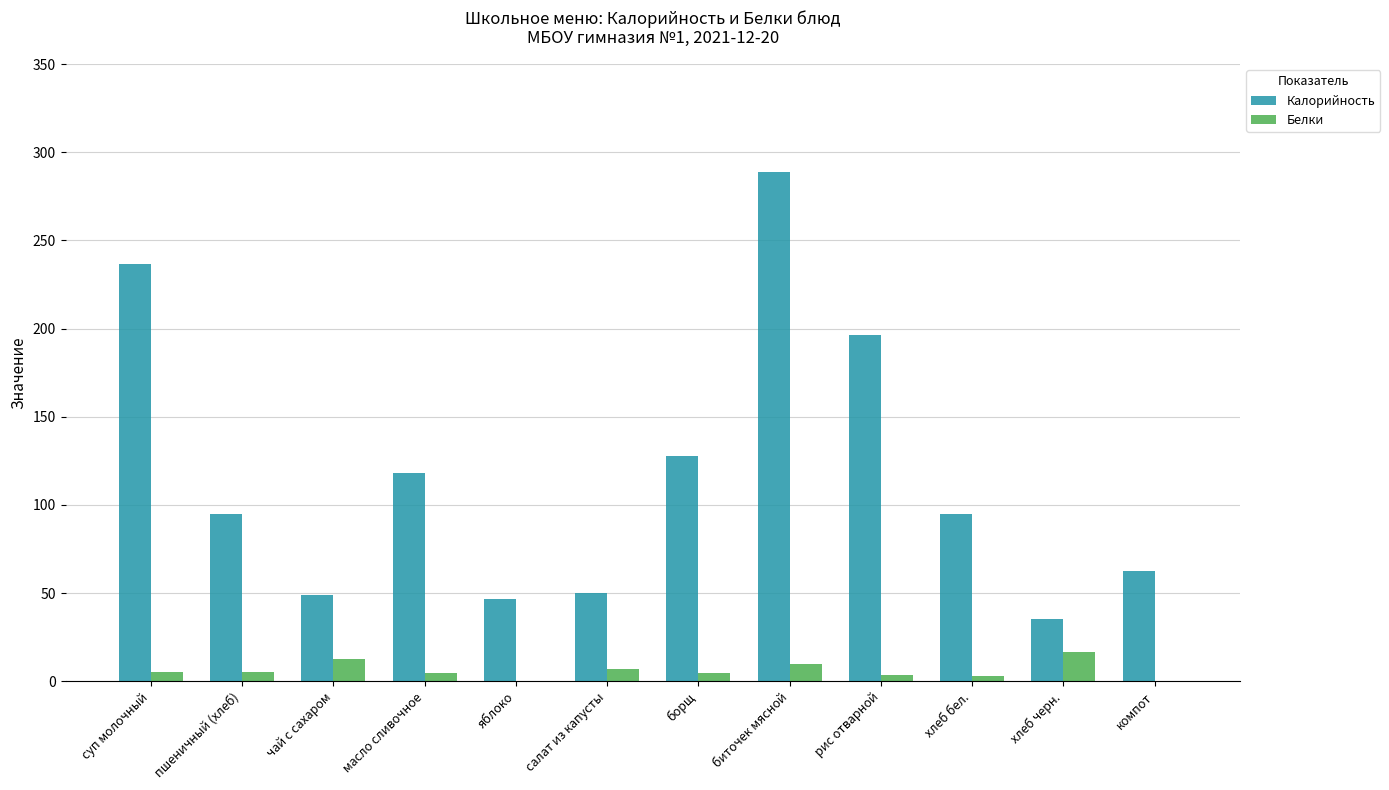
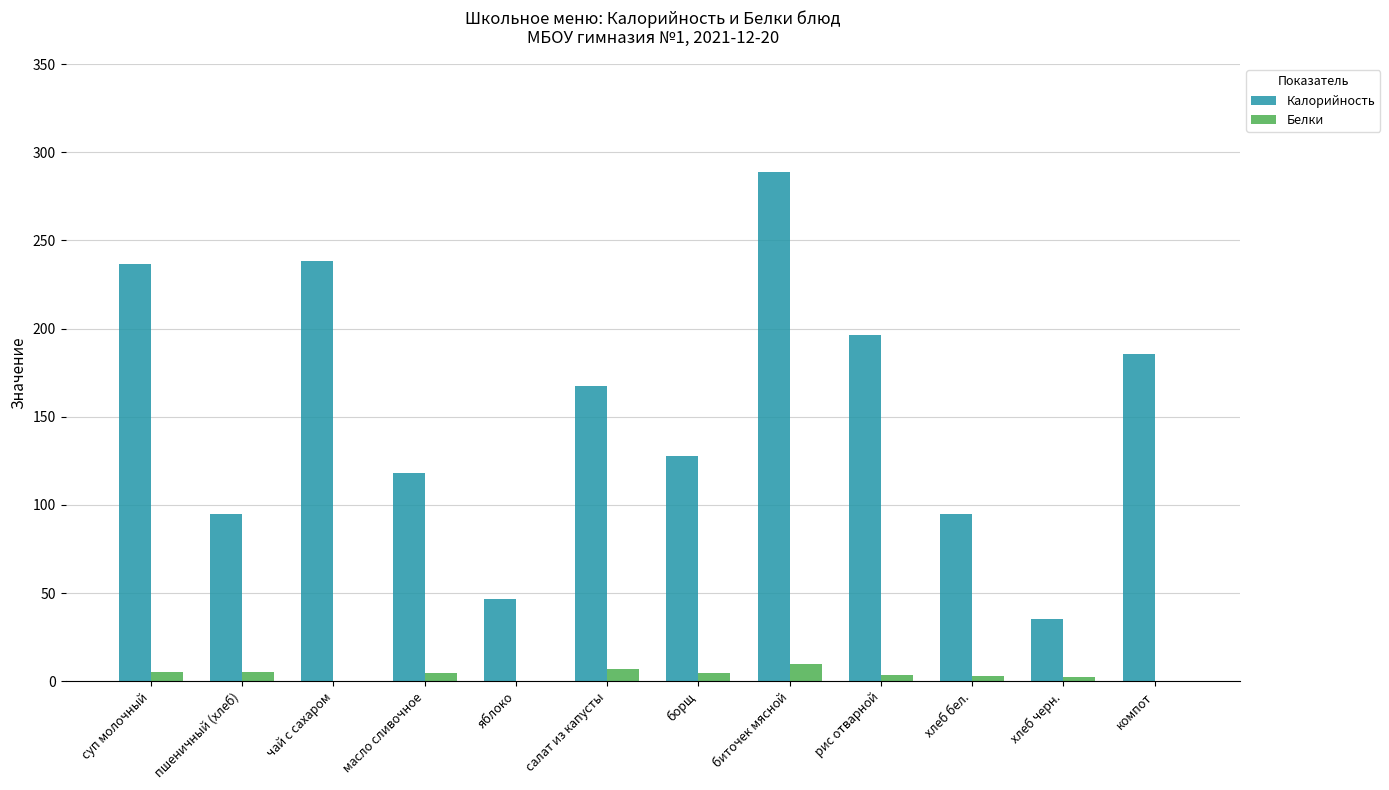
Калорийность, чай с сахаром: 49 -> 239
Белки, чай с сахаром: 13 -> 0
Калорийность, салат из капусты: 50 -> 167
Белки, хлеб черн.: 17 -> 3
Калорийность, компот: 63 -> 185
